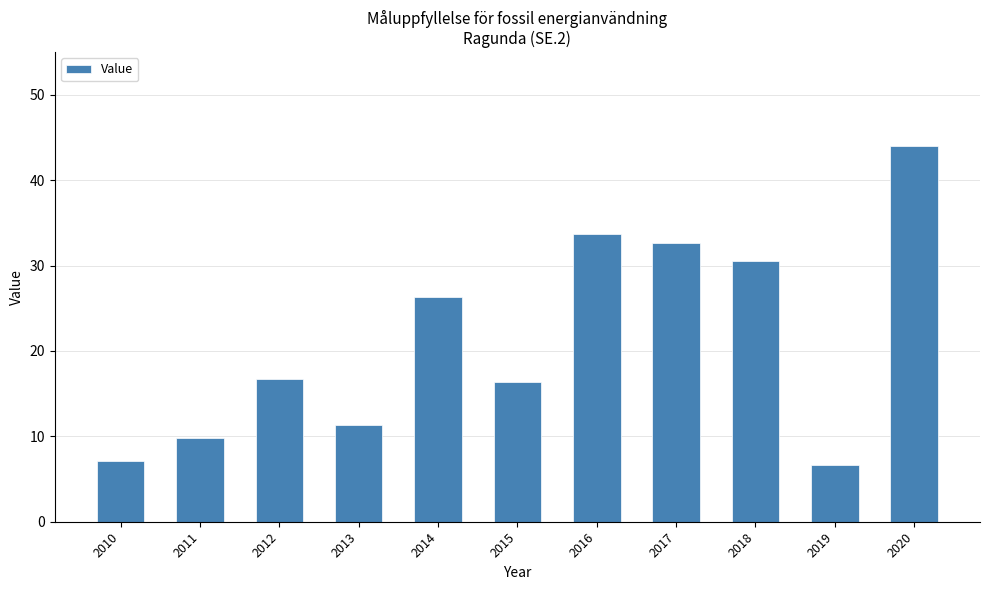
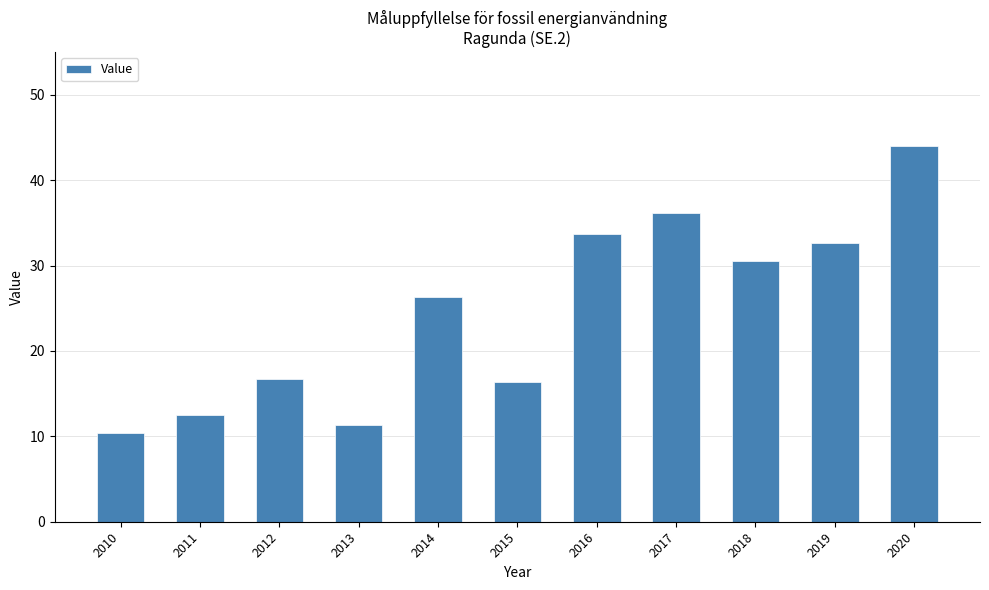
2010: 7 -> 10
2011: 10 -> 13
2017: 33 -> 36
2019: 7 -> 33
